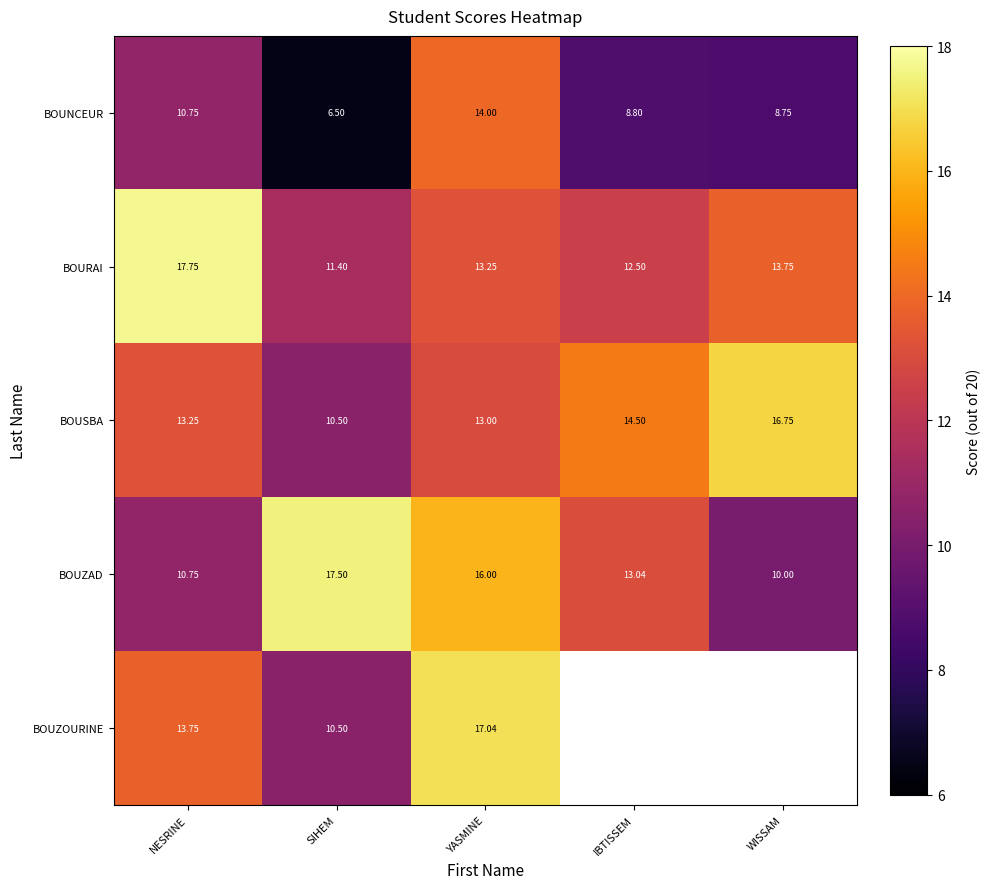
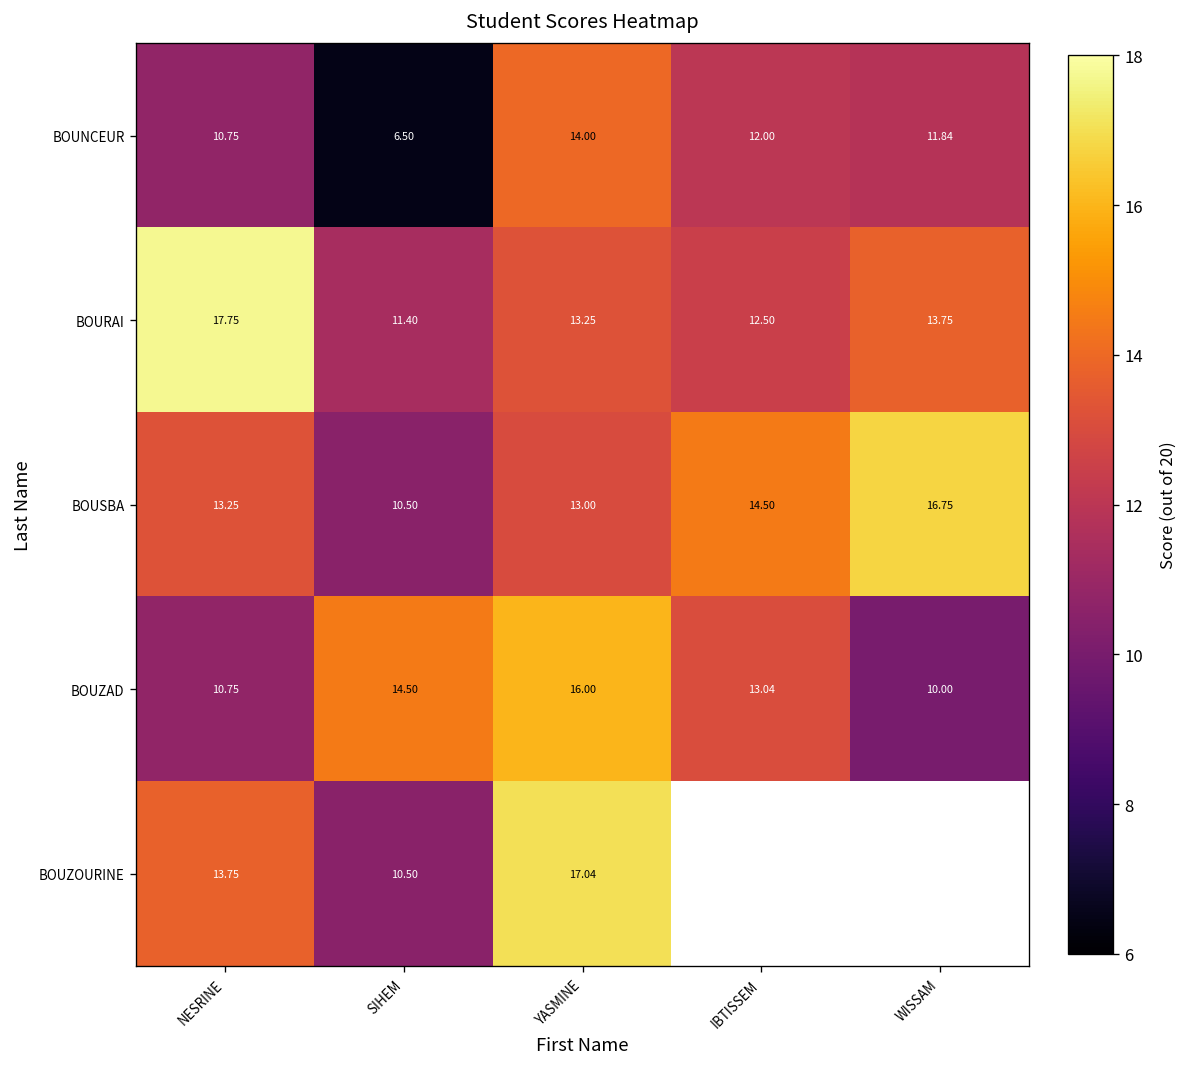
BOUNCEUR, IBTISSEM: 8.80 -> 12.00
BOUNCEUR, WISSAM: 8.75 -> 11.84
BOUZAD, SIHEM: 17.50 -> 14.50
